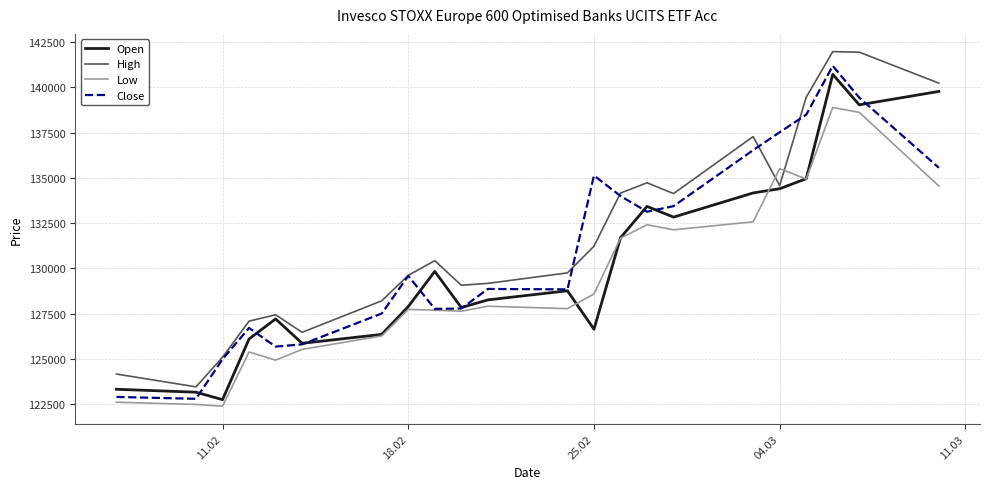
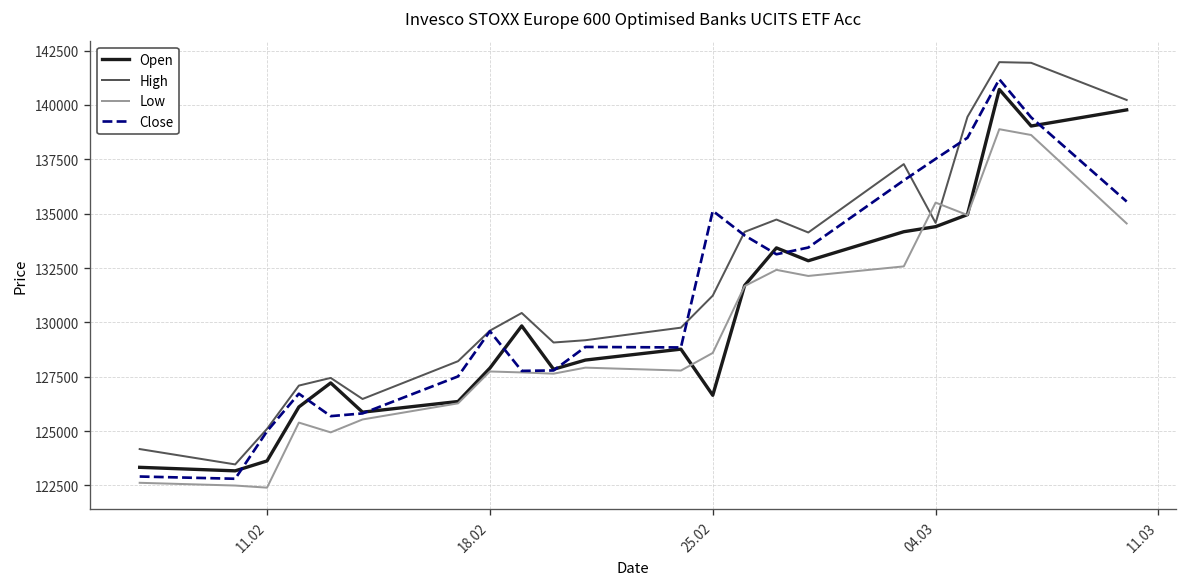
Open, 11.02: 122800 -> 123600
